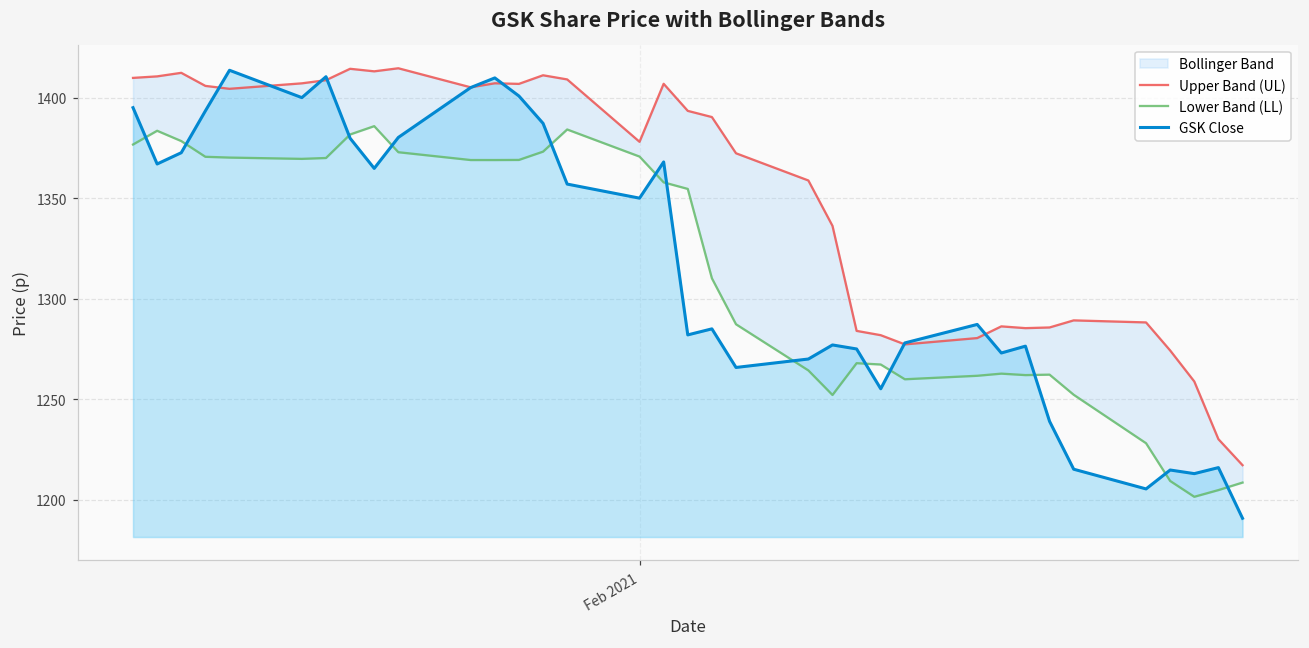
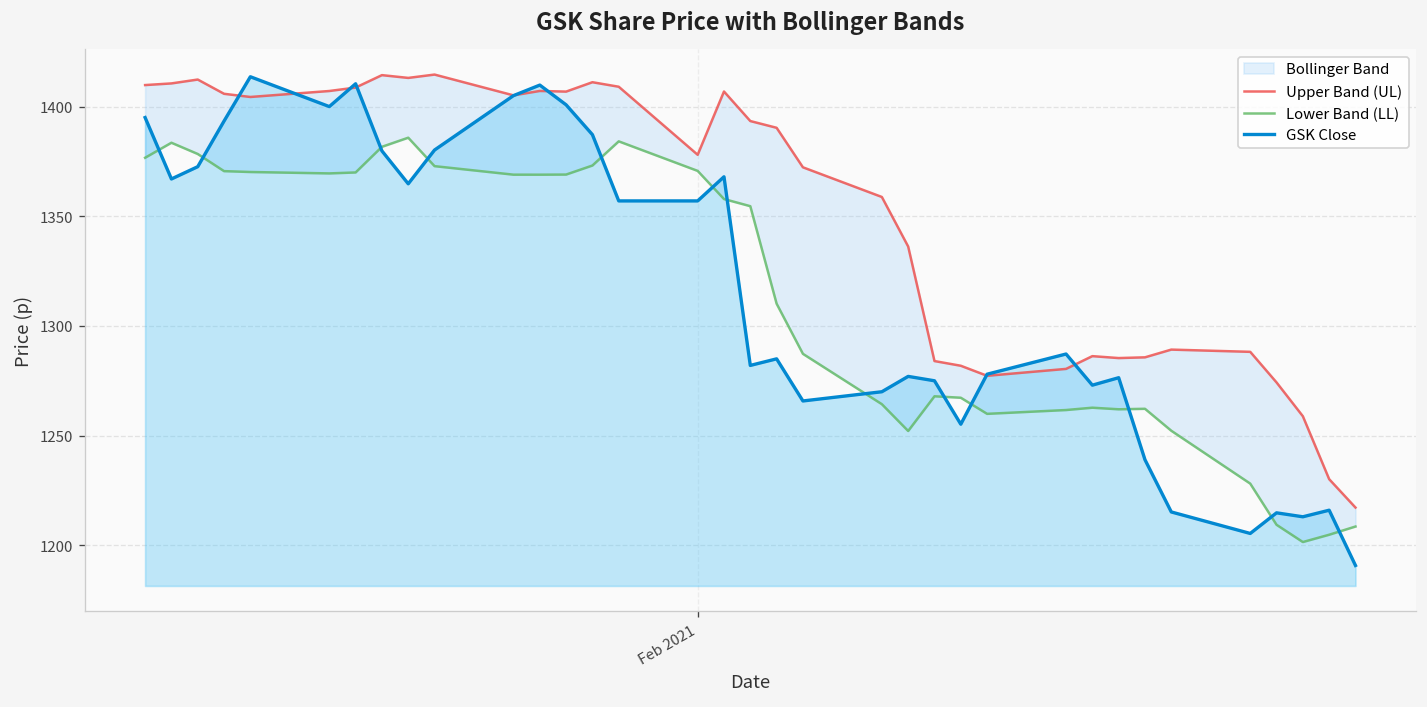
GSK Close, Feb 2021: 1350 -> 1357
